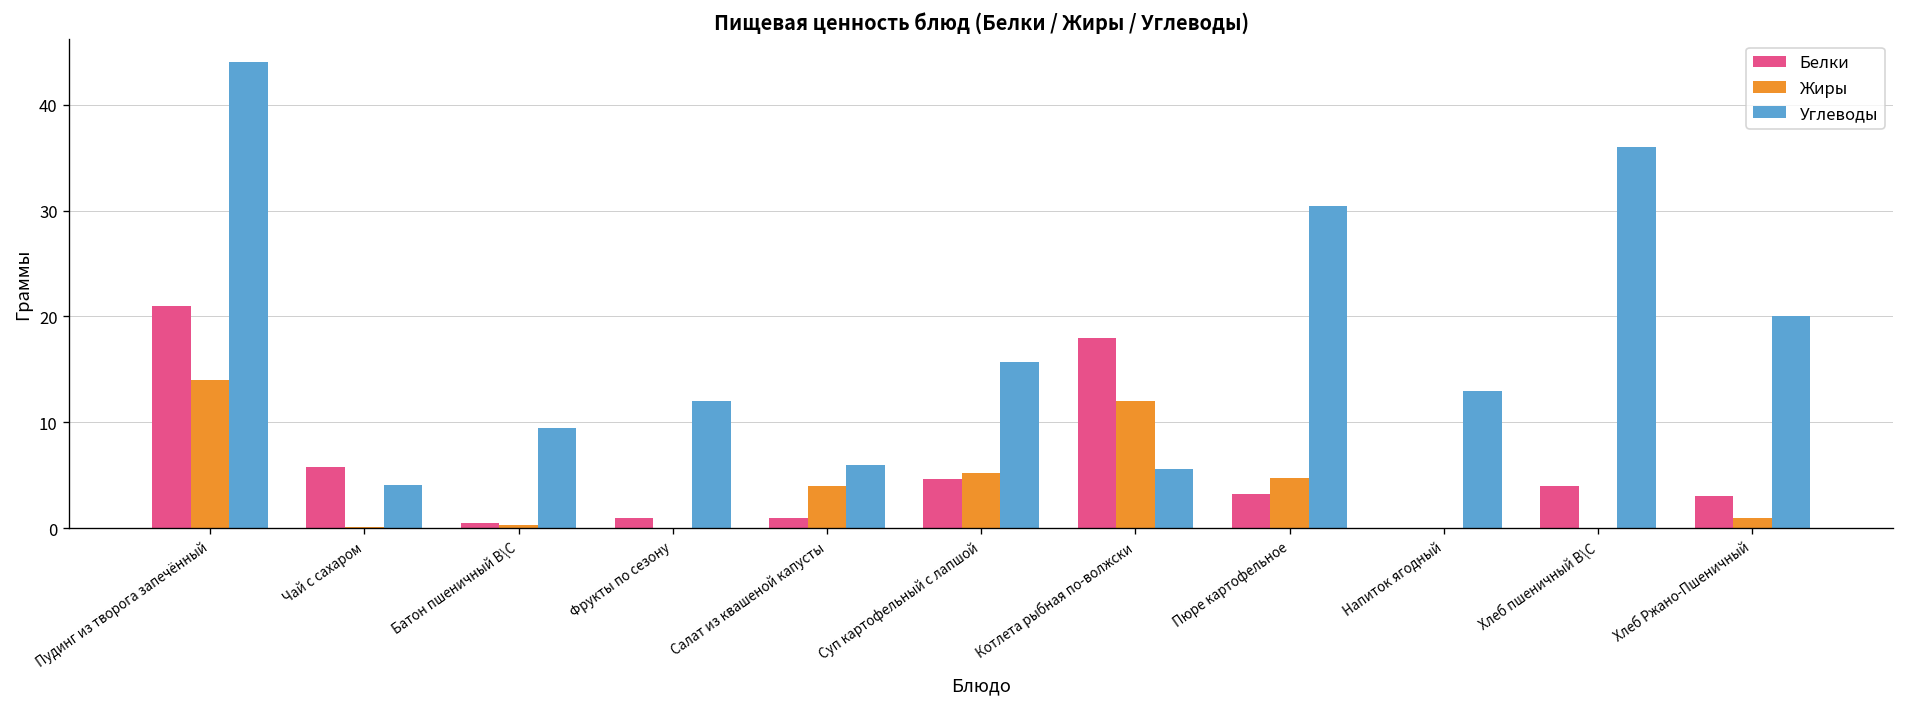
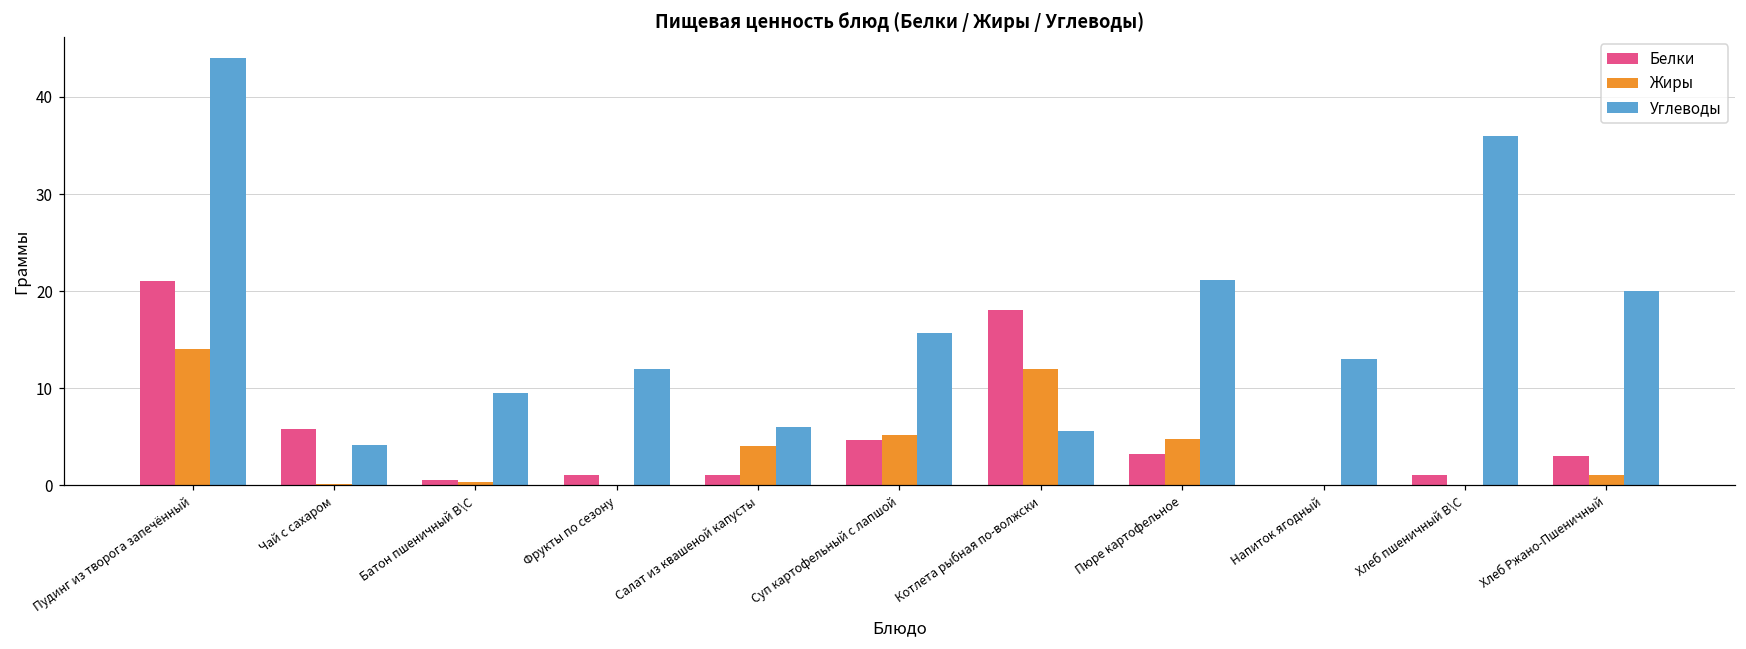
Углеводы, Пюре картофельное: 30 -> 21
Белки, Хлеб пшеничный В\С: 4 -> 1
